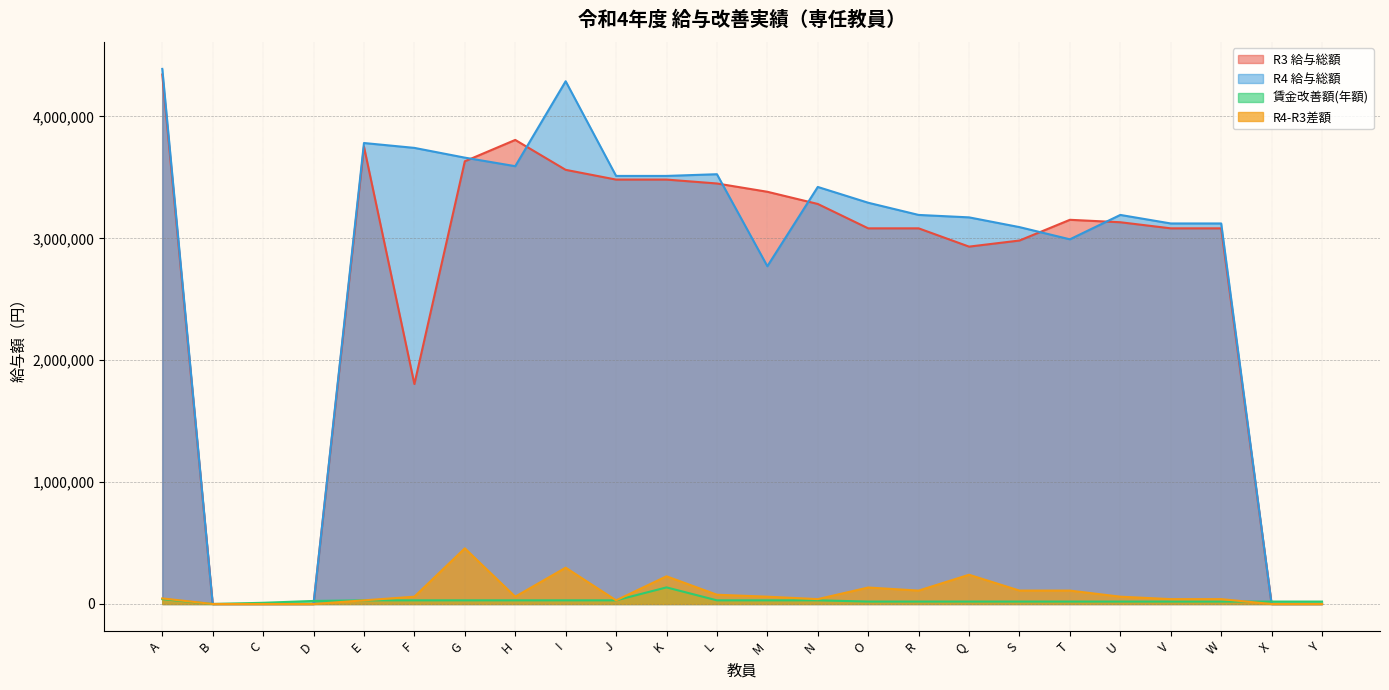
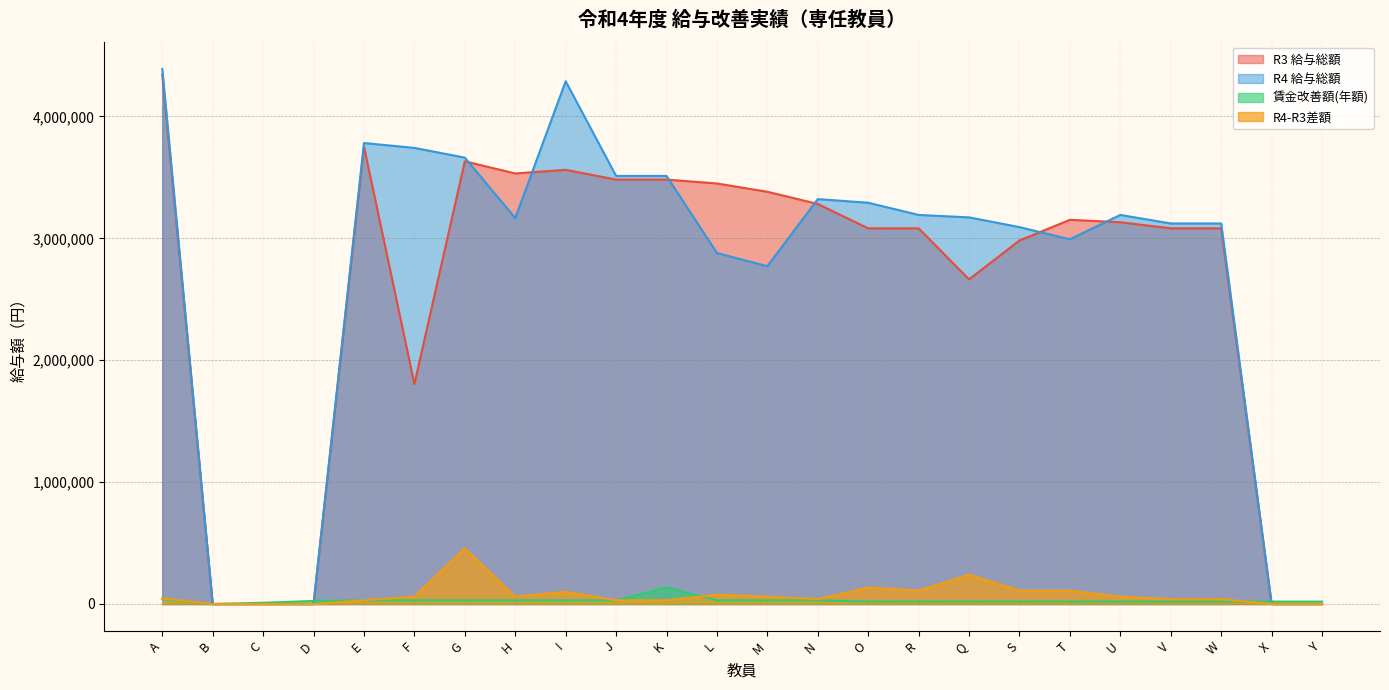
R3 給与総額, H: 3,810,000 -> 3,530,000
R4 給与総額, H: 3,590,000 -> 3,170,000
R4-R3差額, I: 300,000 -> 100,000
R4-R3差額, K: 230,000 -> 30,000
R4 給与総額, L: 3,530,000 -> 2,880,000
R4 給与総額, N: 3,420,000 -> 3,320,000
R3 給与総額, Q: 2,930,000 -> 2,660,000
